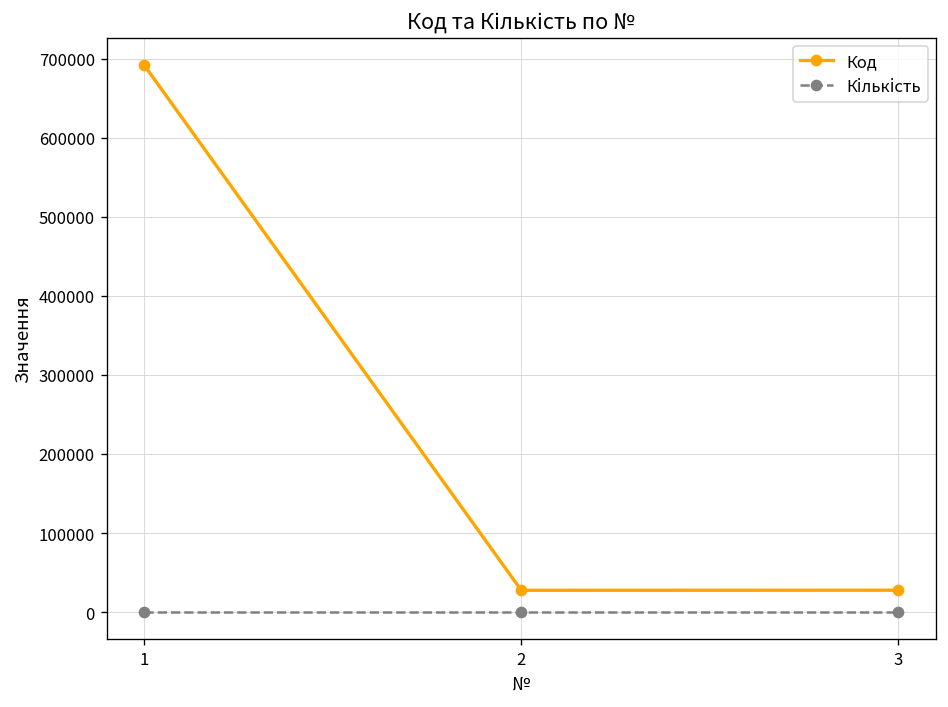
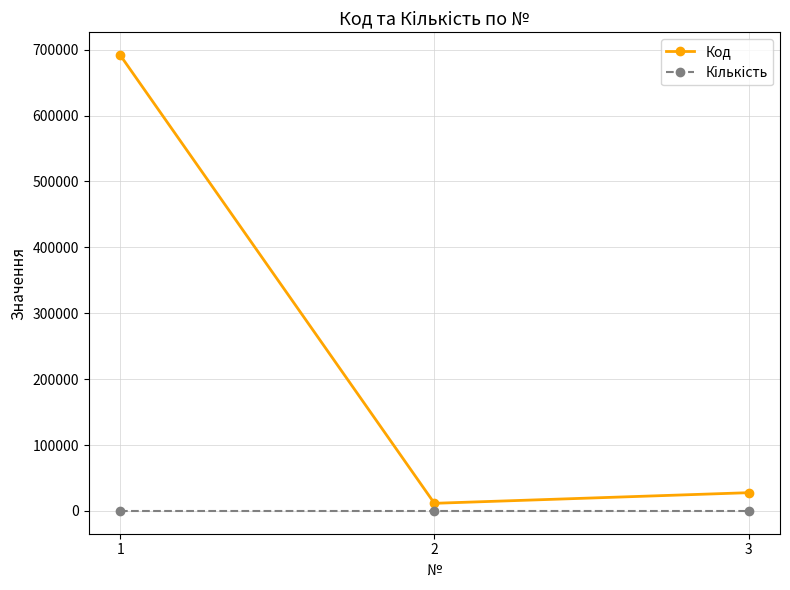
Код, 2: 30000 -> 10000
